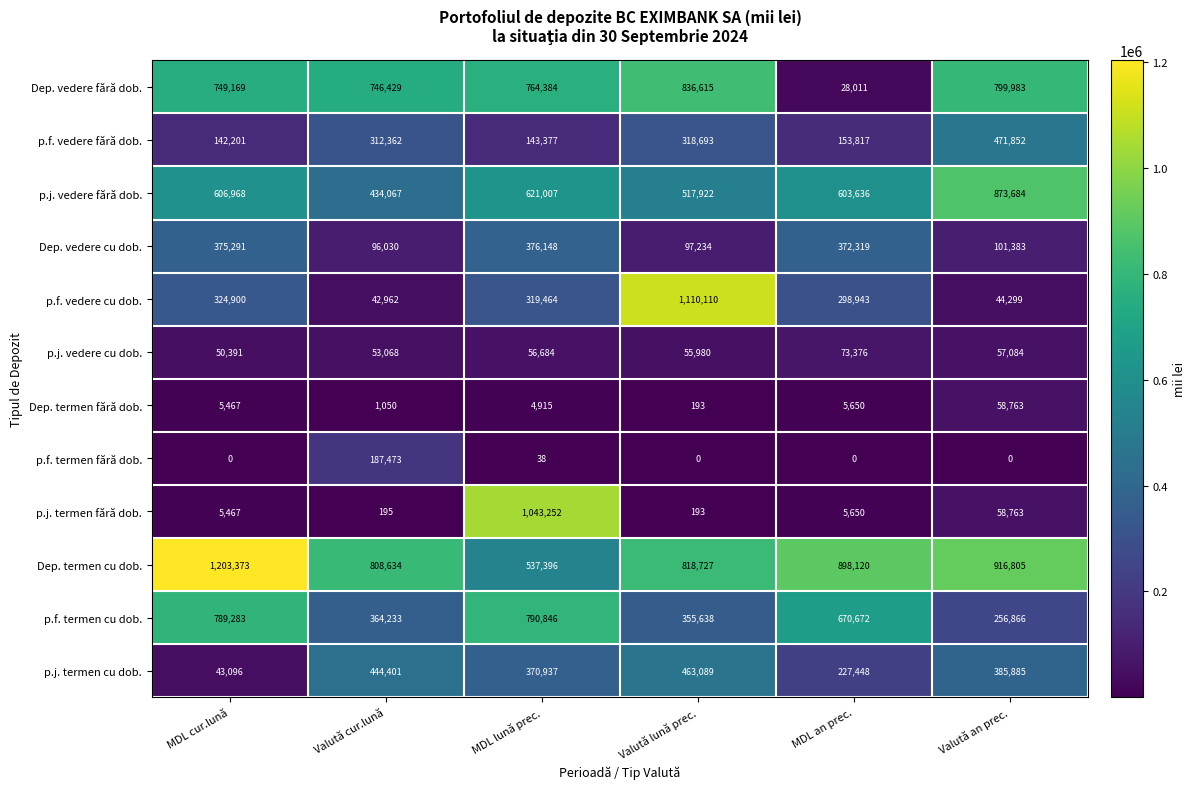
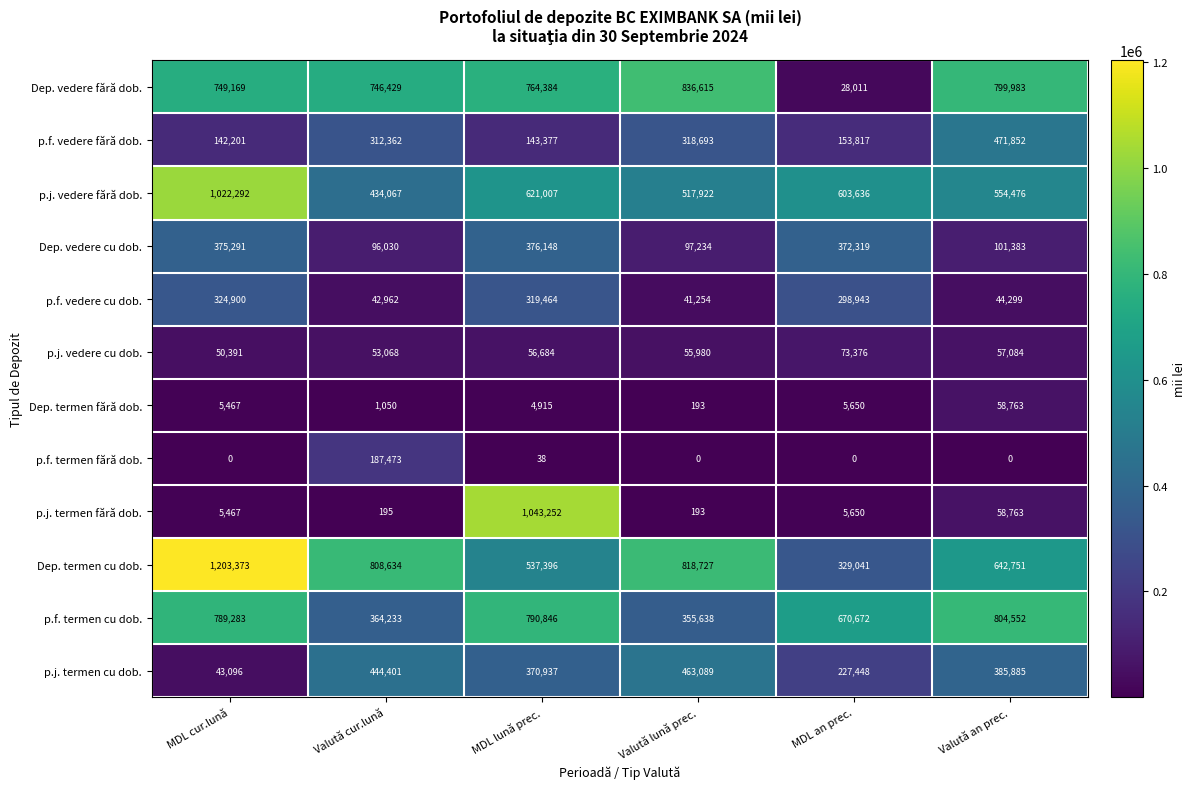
p.j. vedere fără dob., MDL cur.lună: 606,968 -> 1,022,292
p.j. vedere fără dob., Valută an prec.: 873,684 -> 554,476
p.f. vedere cu dob., Valută lună prec.: 1,110,110 -> 41,254
Dep. termen cu dob., MDL an prec.: 898,120 -> 329,041
Dep. termen cu dob., Valută an prec.: 916,805 -> 642,751
p.f. termen cu dob., Valută an prec.: 256,866 -> 804,552
